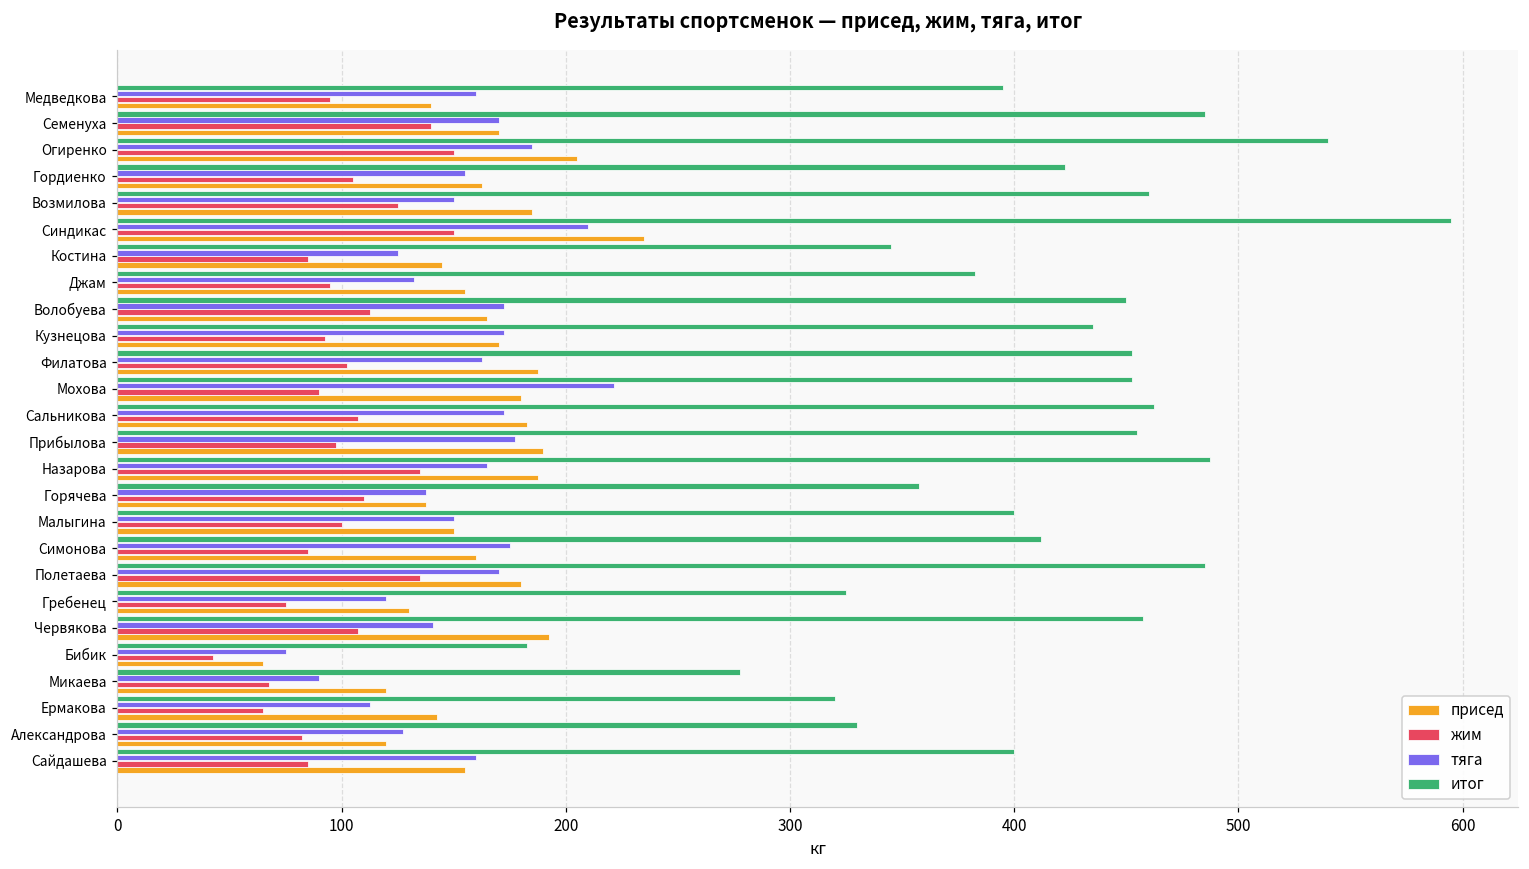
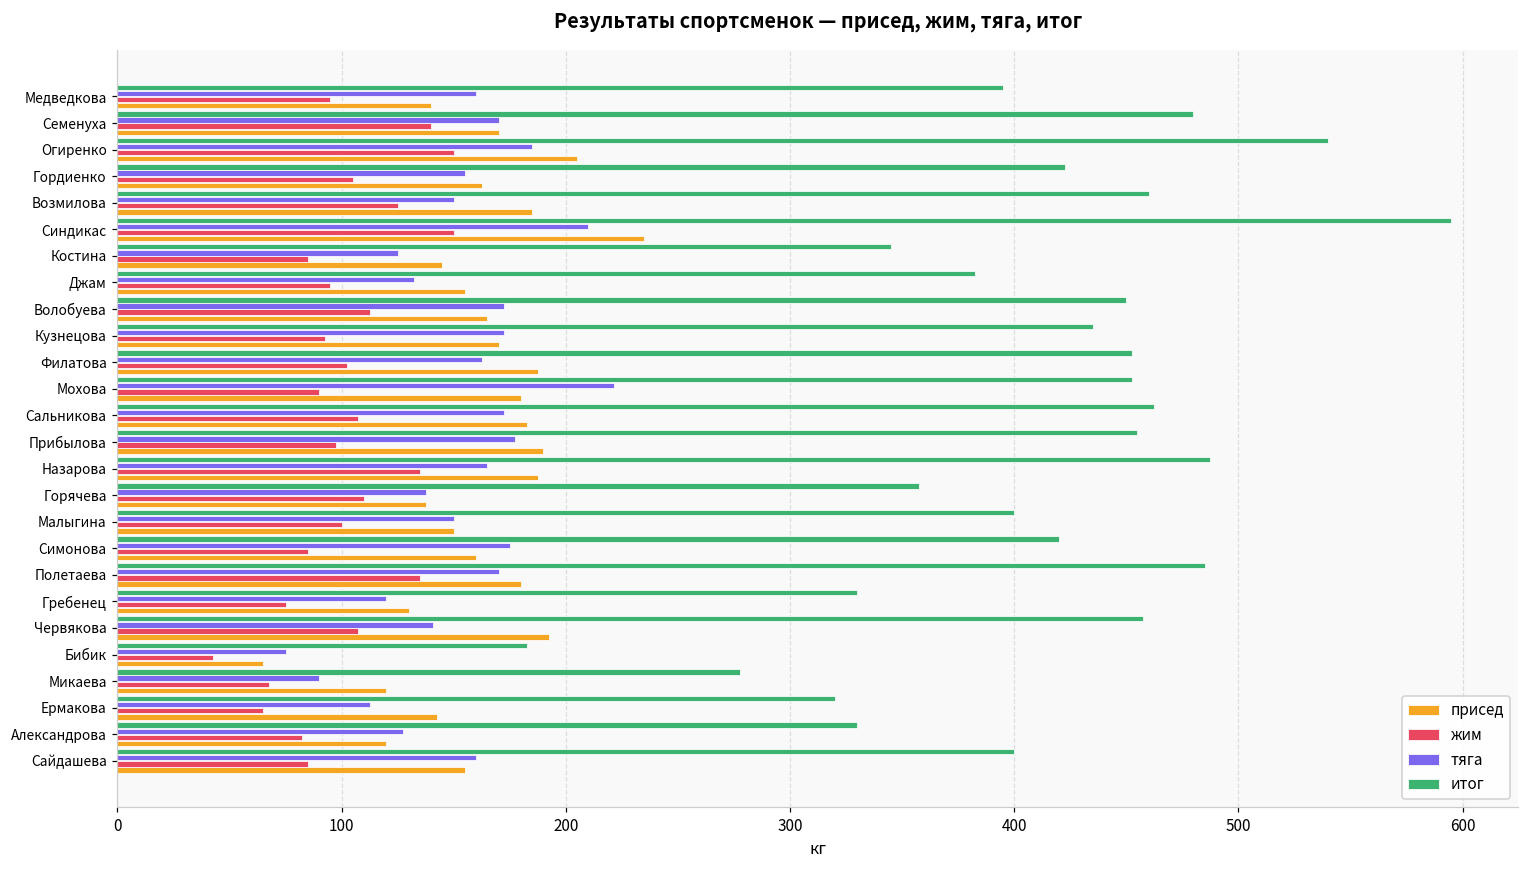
итог, Семенуха: 485 -> 480
итог, Симонова: 412 -> 420
итог, Гребенец: 325 -> 330
